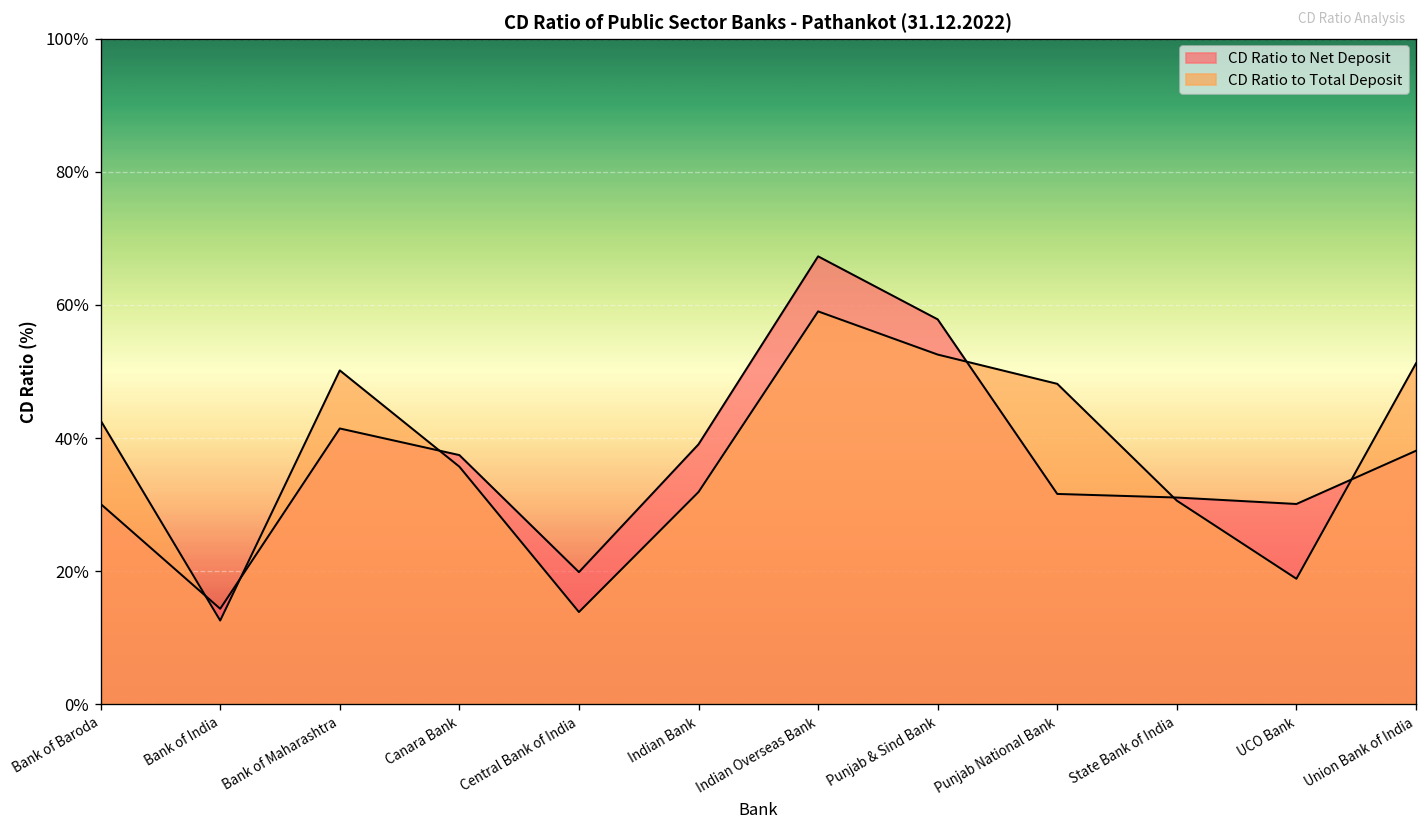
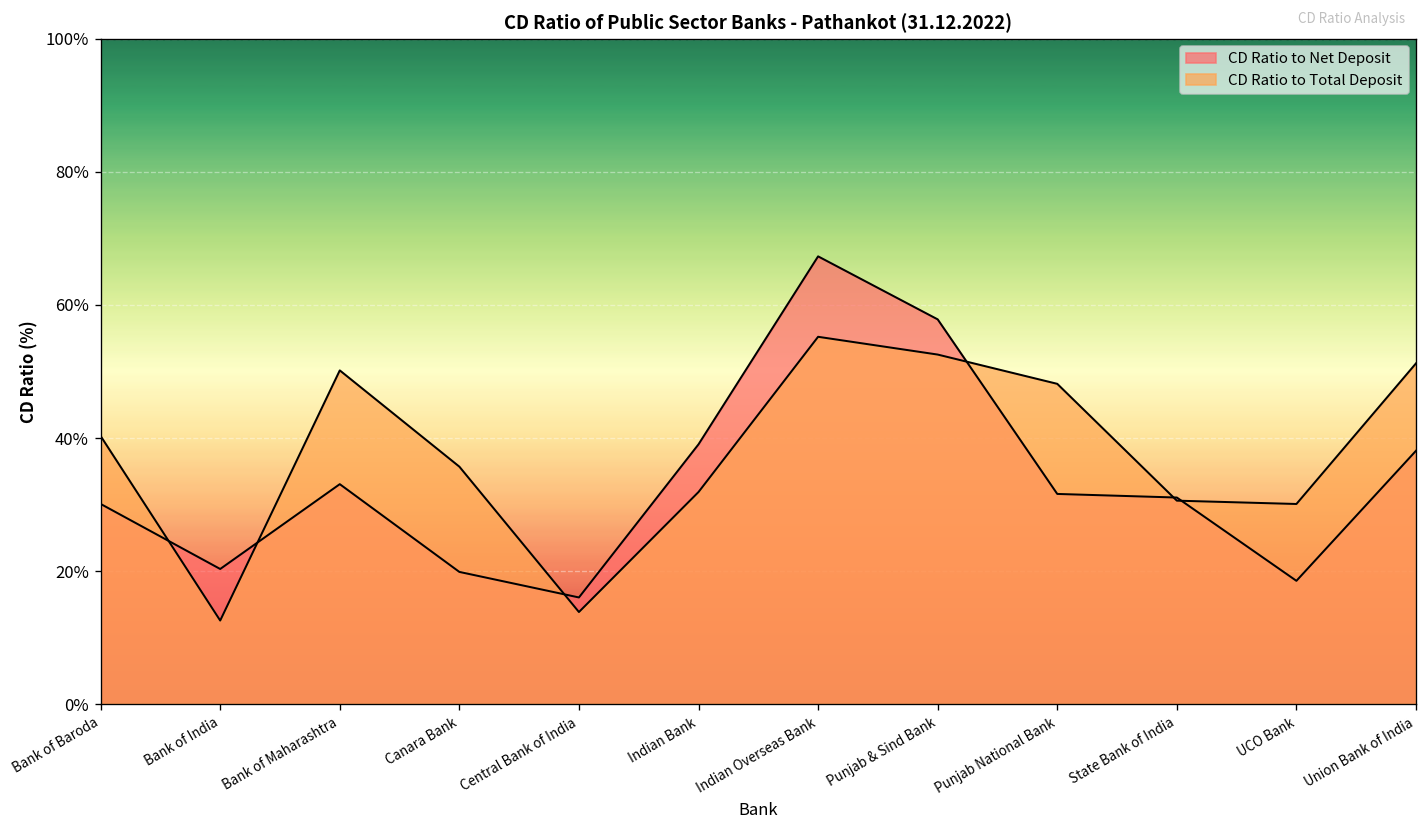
CD Ratio to Total Deposit, Bank of Baroda: 43% -> 40%
CD Ratio to Net Deposit, Bank of India: 14% -> 20%
CD Ratio to Net Deposit, Bank of Maharashtra: 41% -> 33%
CD Ratio to Net Deposit, Canara Bank: 37% -> 20%
CD Ratio to Net Deposit, Central Bank of India: 20% -> 16%
CD Ratio to Total Deposit, Indian Overseas Bank: 59% -> 55%
CD Ratio to Net Deposit, UCO Bank: 30% -> 19%
CD Ratio to Total Deposit, UCO Bank: 19% -> 30%
